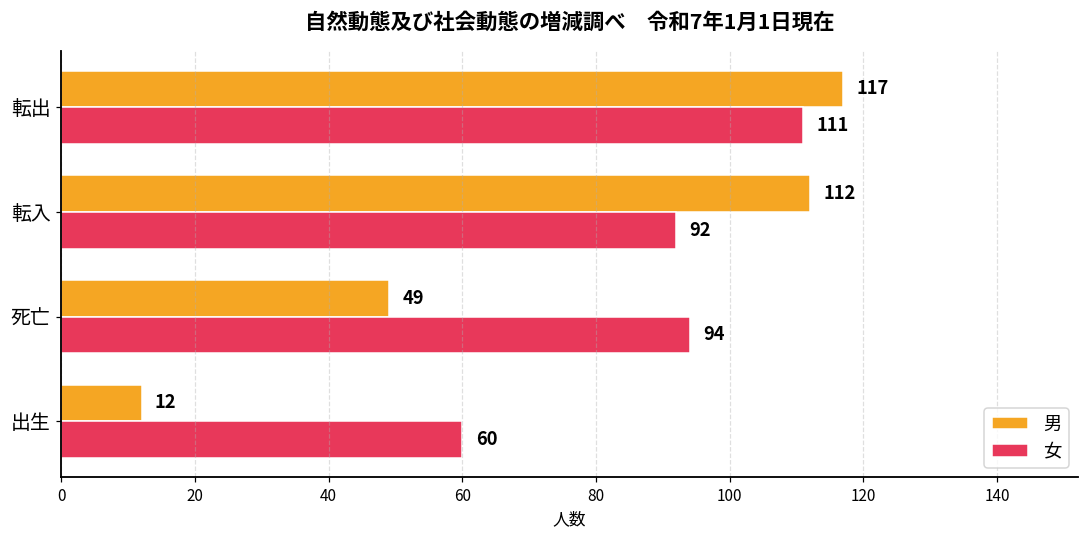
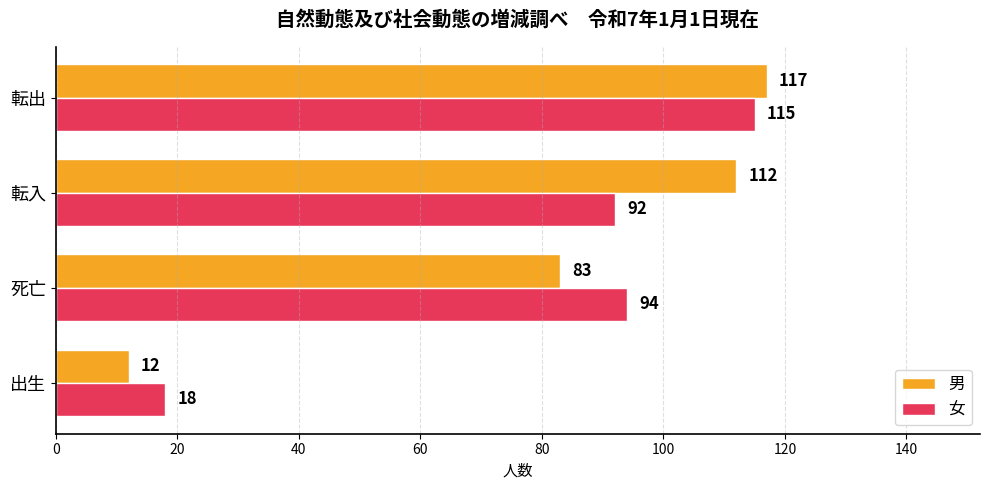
女, 転出: 111 -> 115
男, 死亡: 49 -> 83
女, 出生: 60 -> 18
